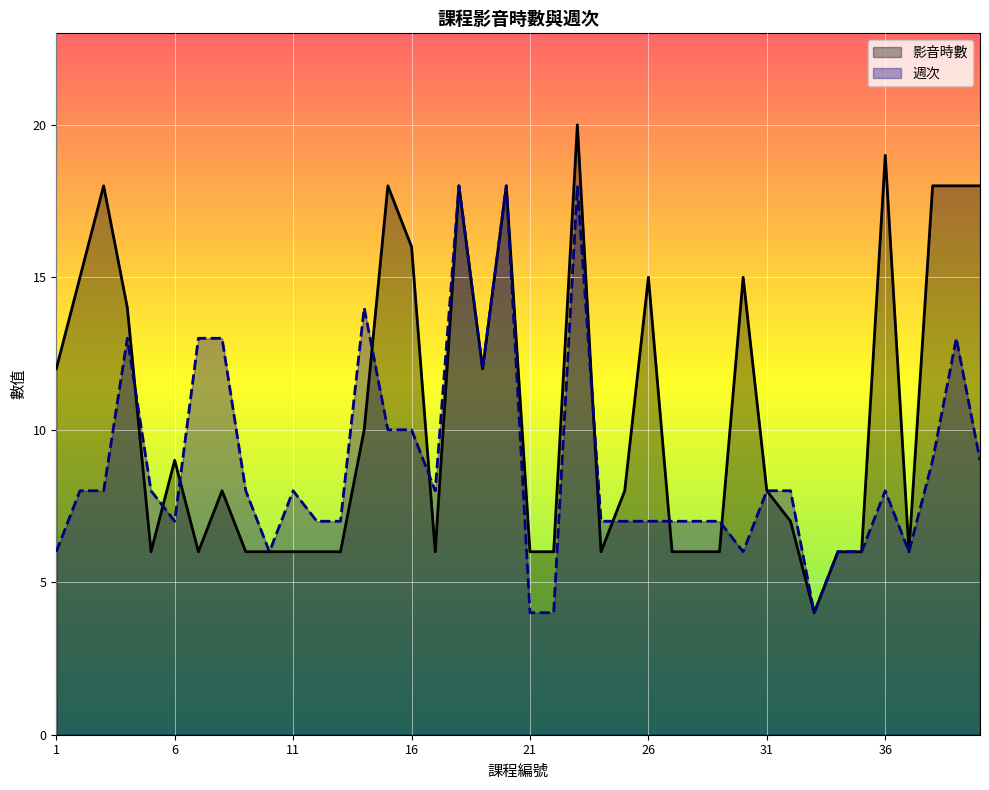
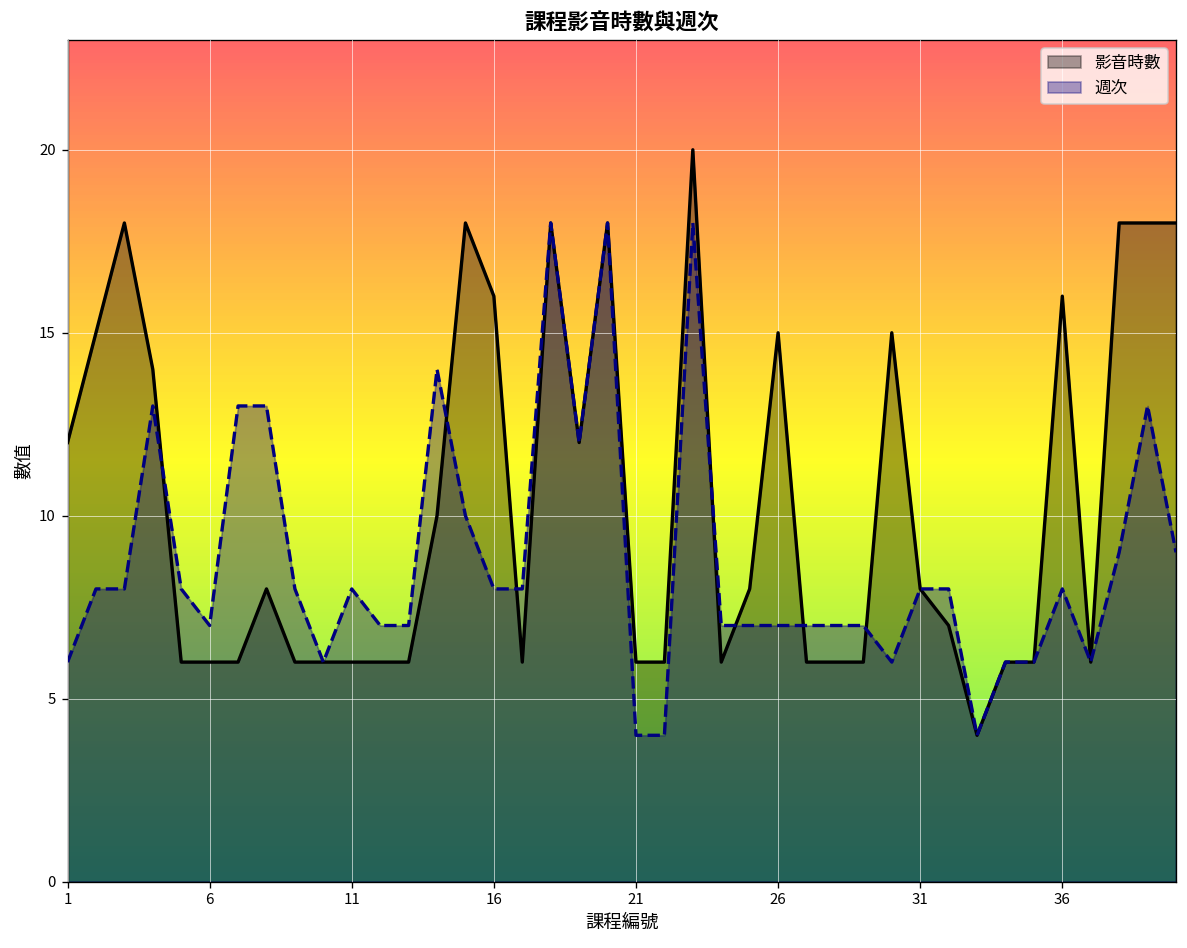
影音時數, 6: 9 -> 6
週次, 16: 10 -> 8
影音時數, 36: 19 -> 16
